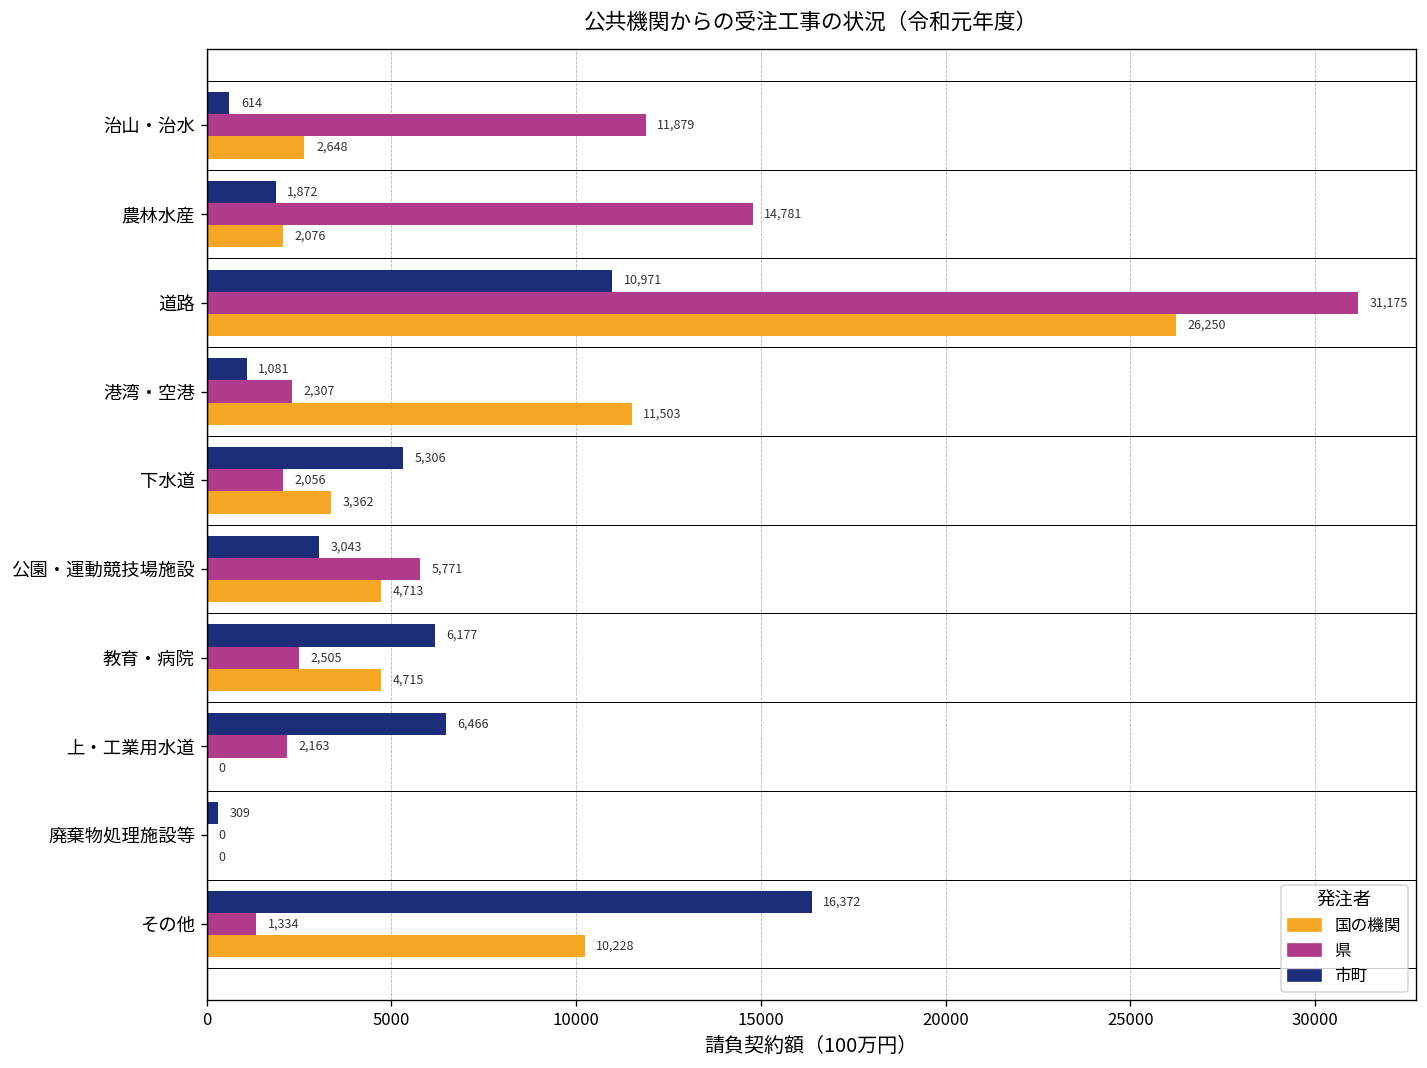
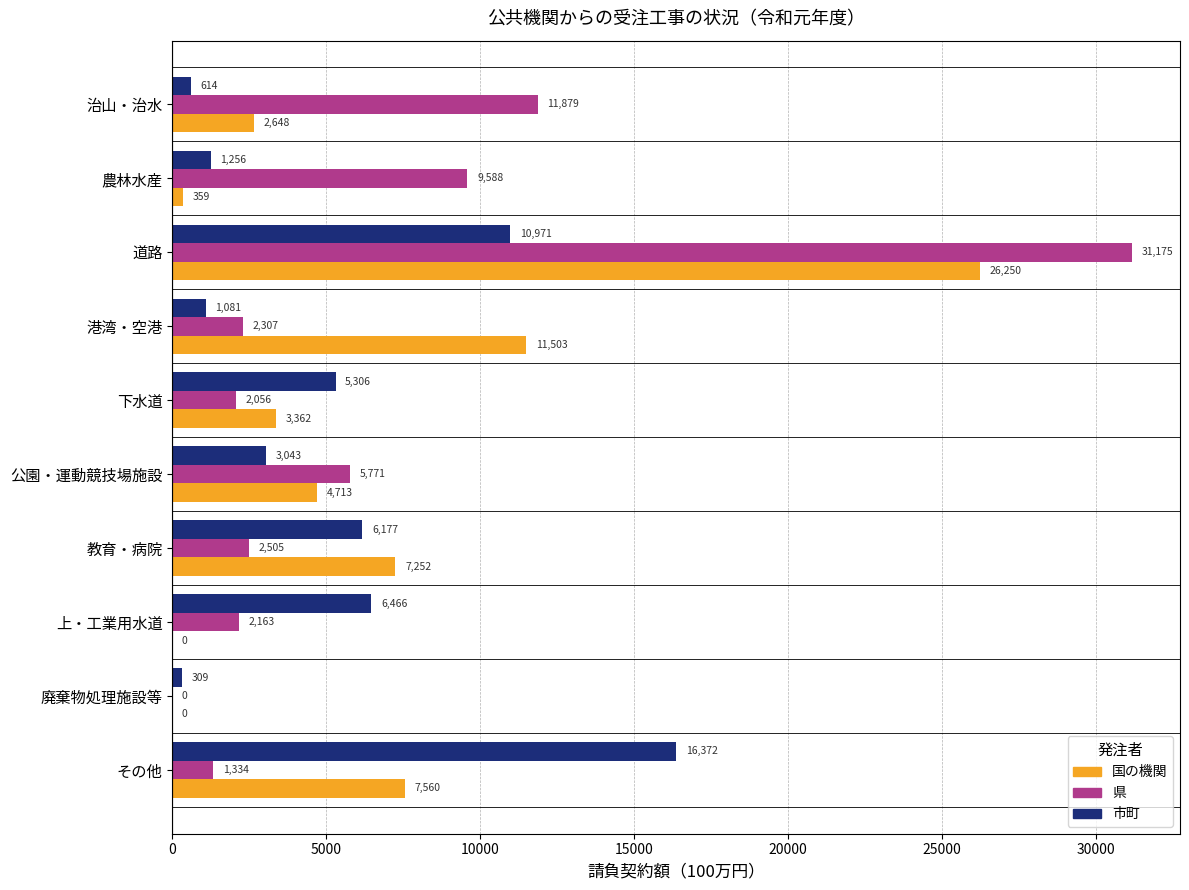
市町, 農林水産: 1,872 -> 1,256
県, 農林水産: 14,781 -> 9,588
国の機関, 農林水産: 2,076 -> 359
国の機関, 教育・病院: 4,715 -> 7,252
国の機関, その他: 10,228 -> 7,560
